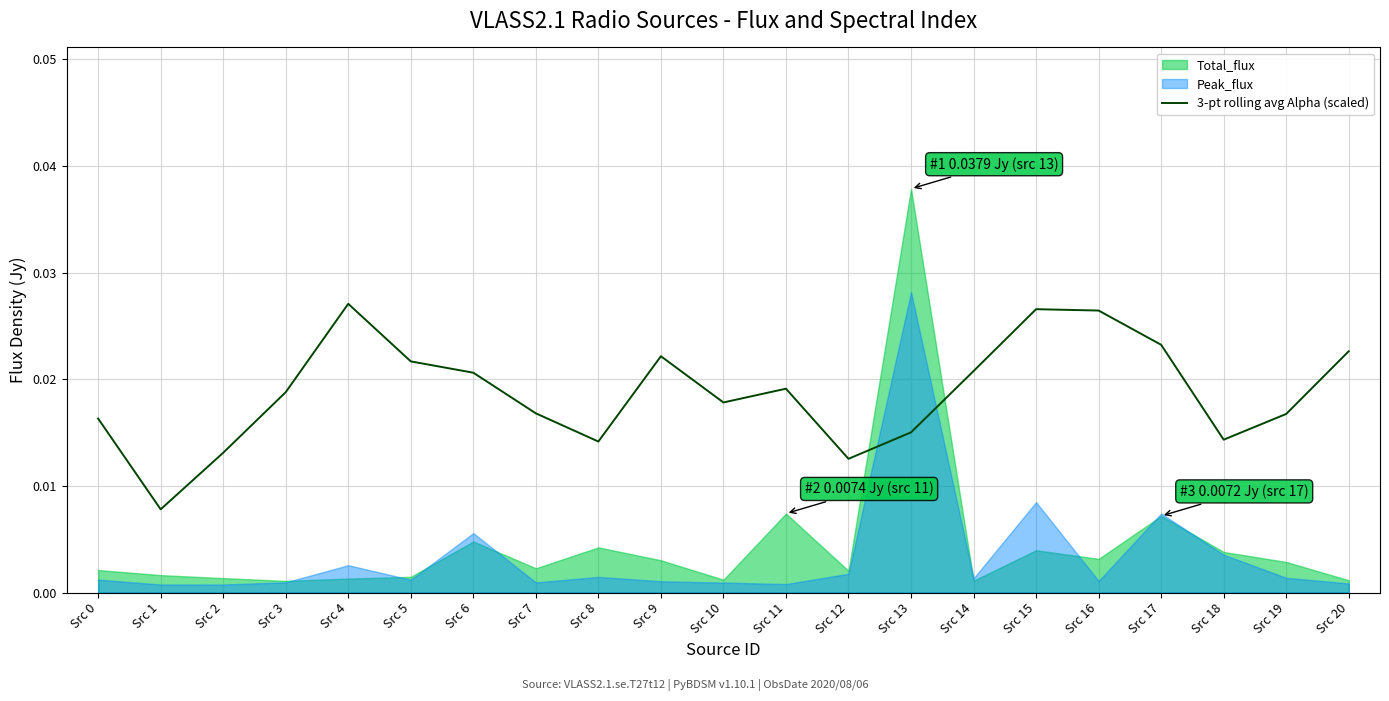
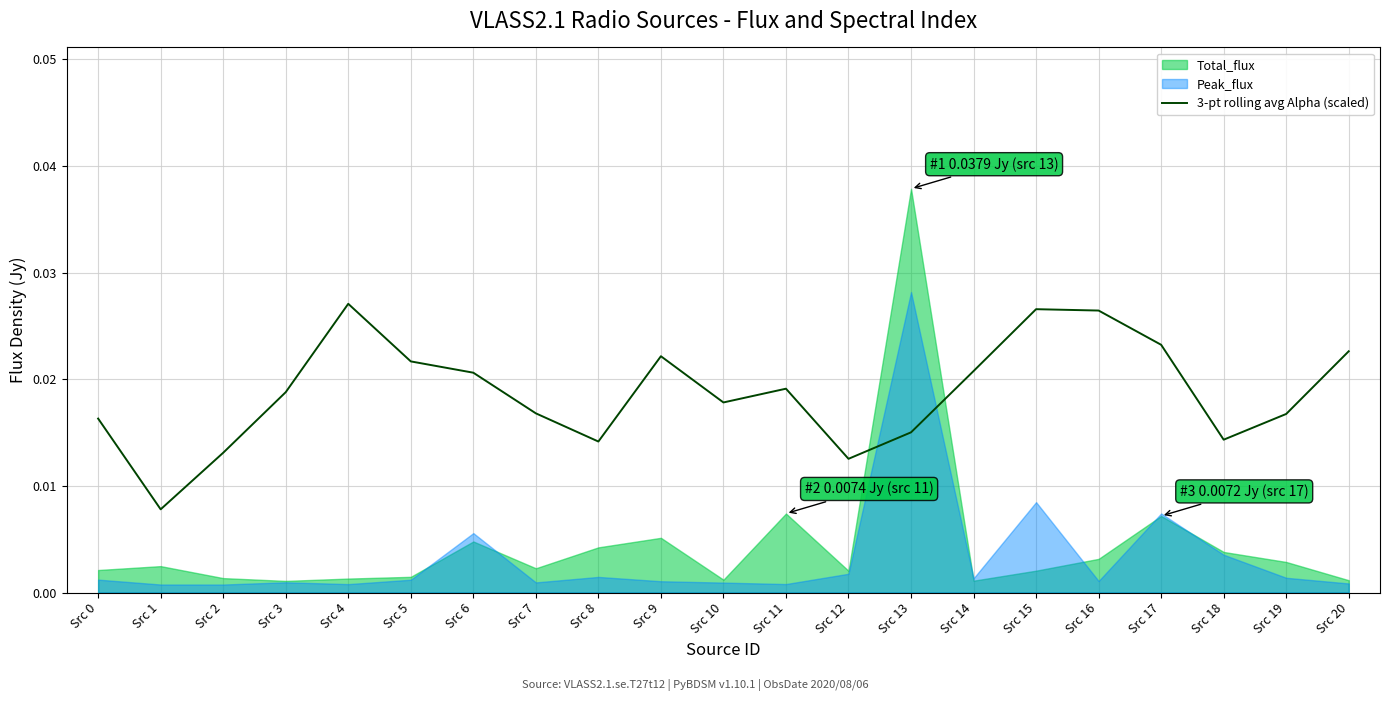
Total_flux, Src 1: 0.0016 -> 0.0025
Peak_flux, Src 4: 0.0026 -> 0.0008
Total_flux, Src 9: 0.0030 -> 0.0051
Total_flux, Src 15: 0.0040 -> 0.0020
